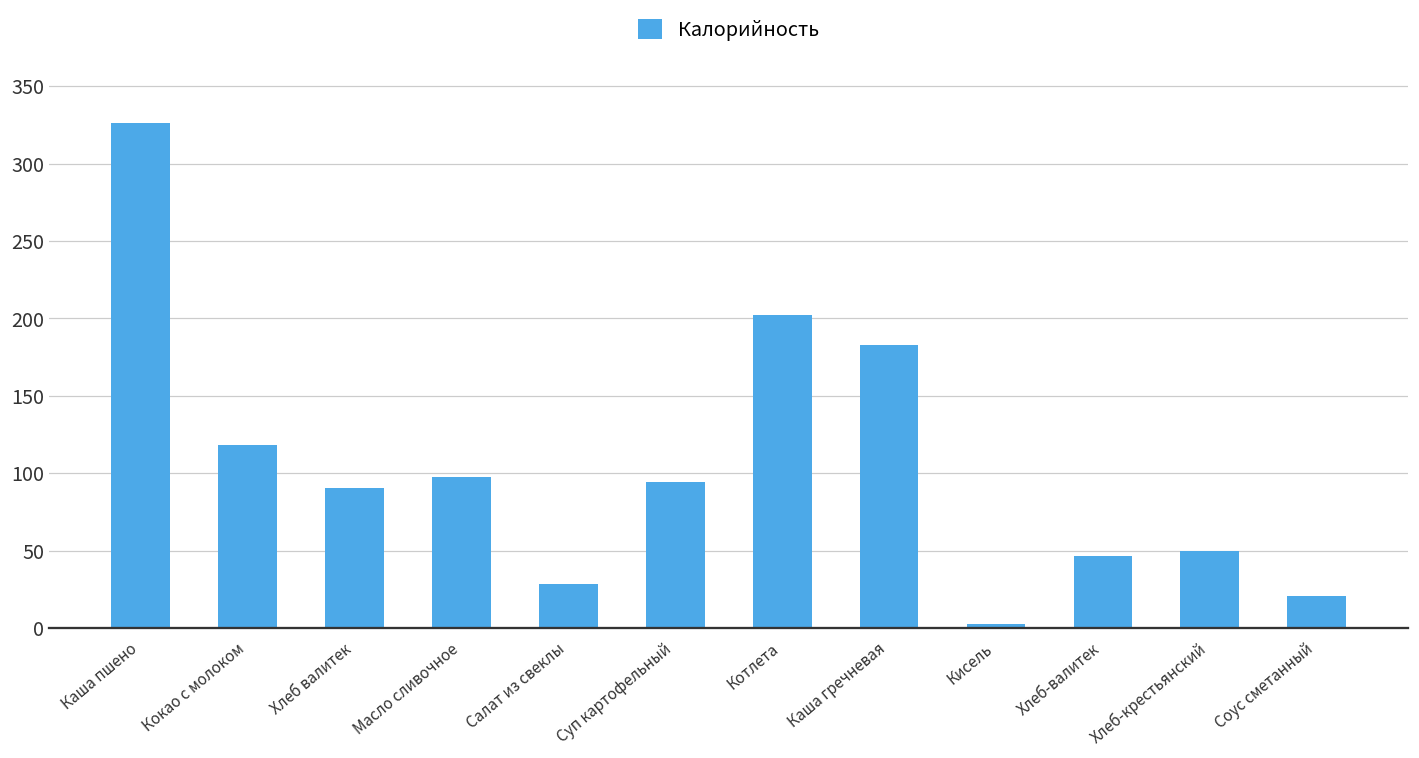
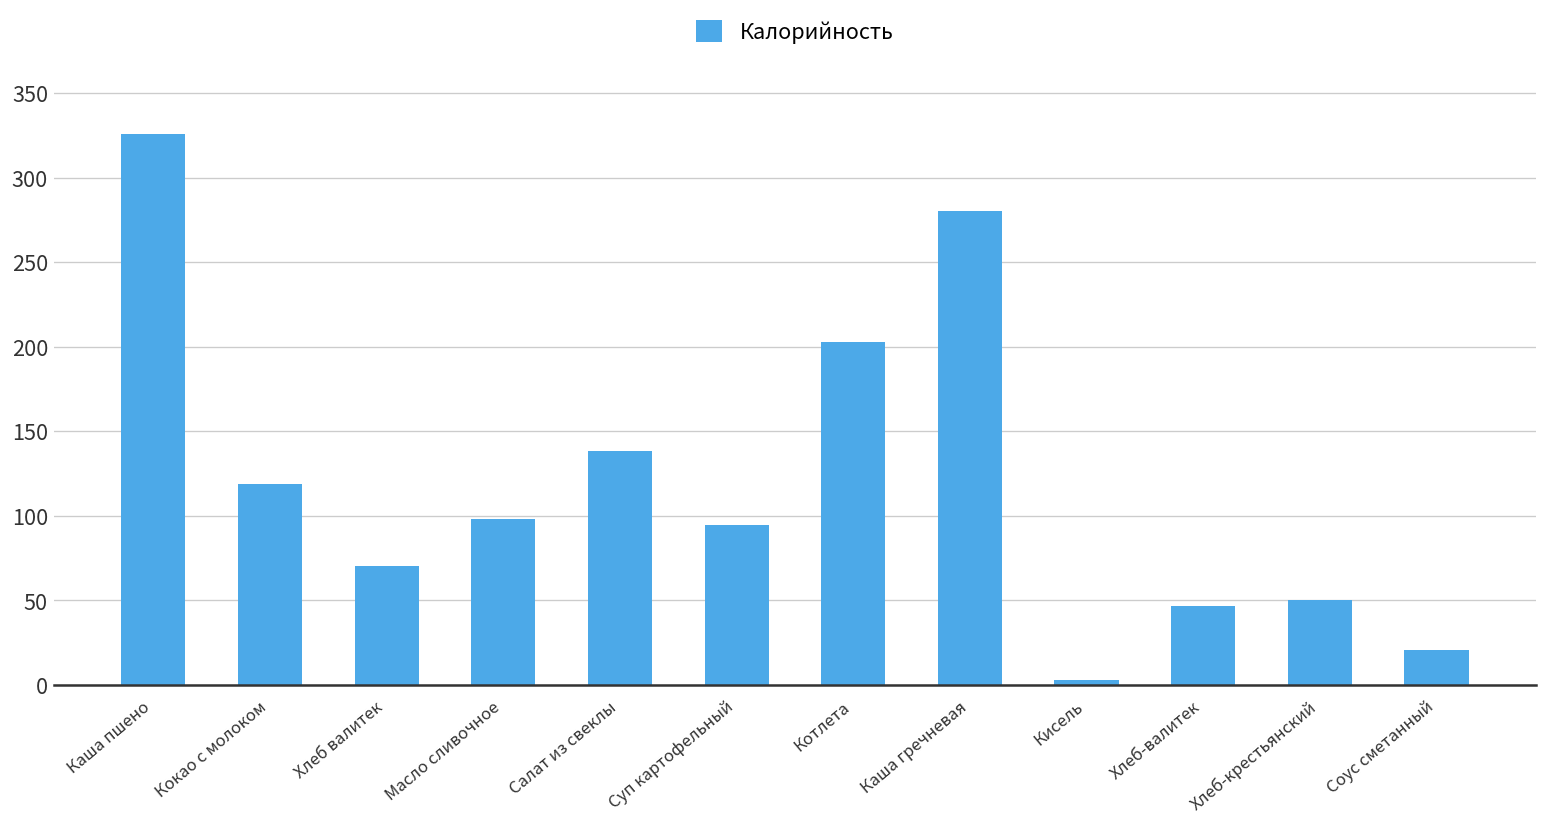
Хлеб валитек: 91 -> 70
Салат из свеклы: 28 -> 138
Каша гречневая: 183 -> 280
